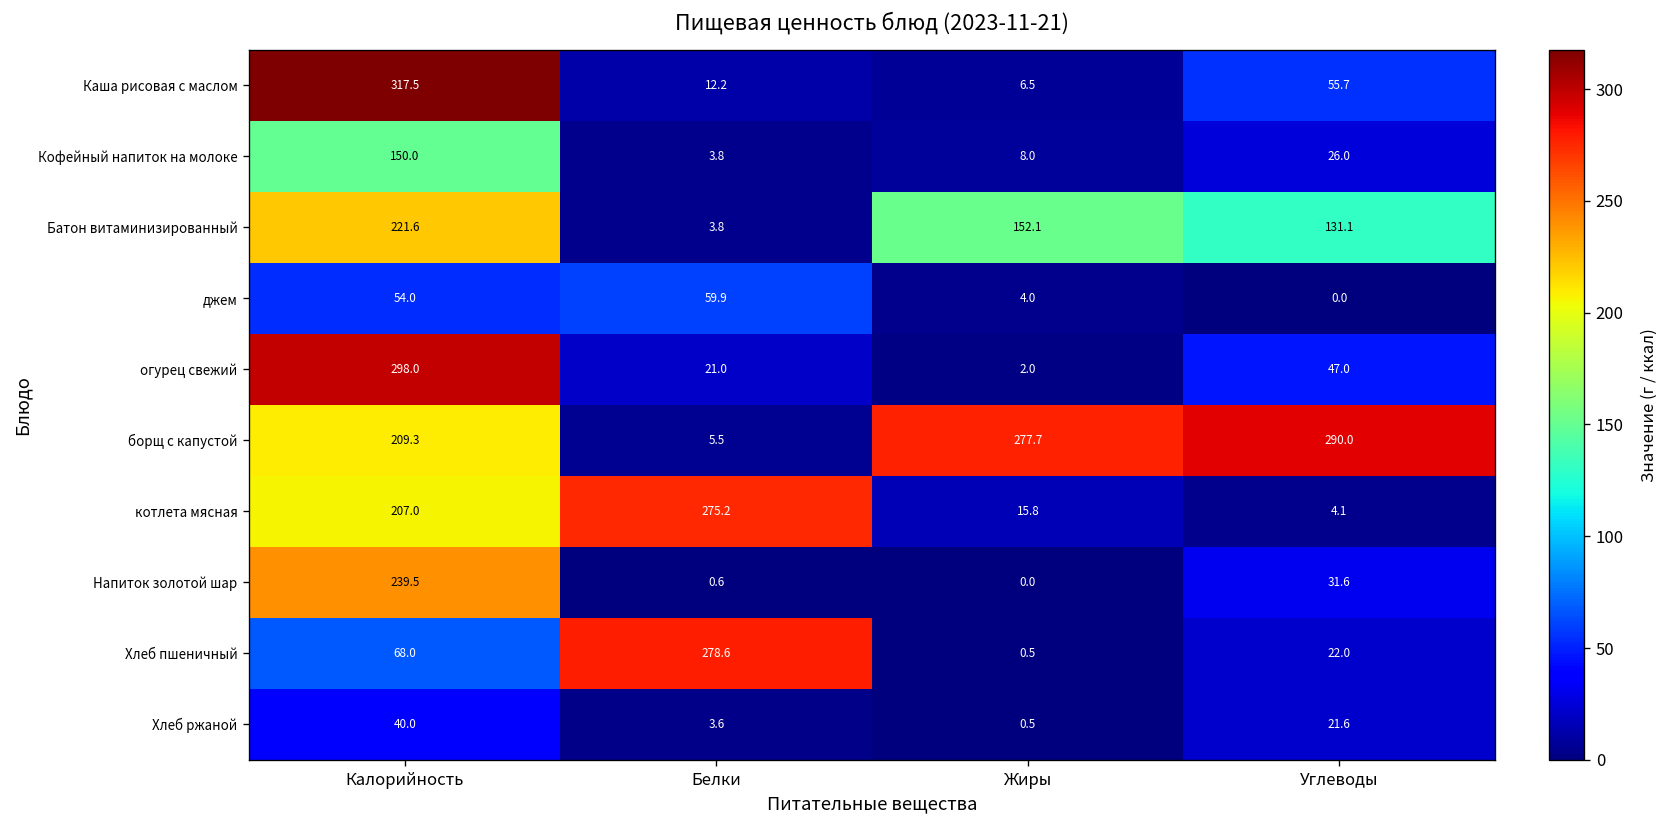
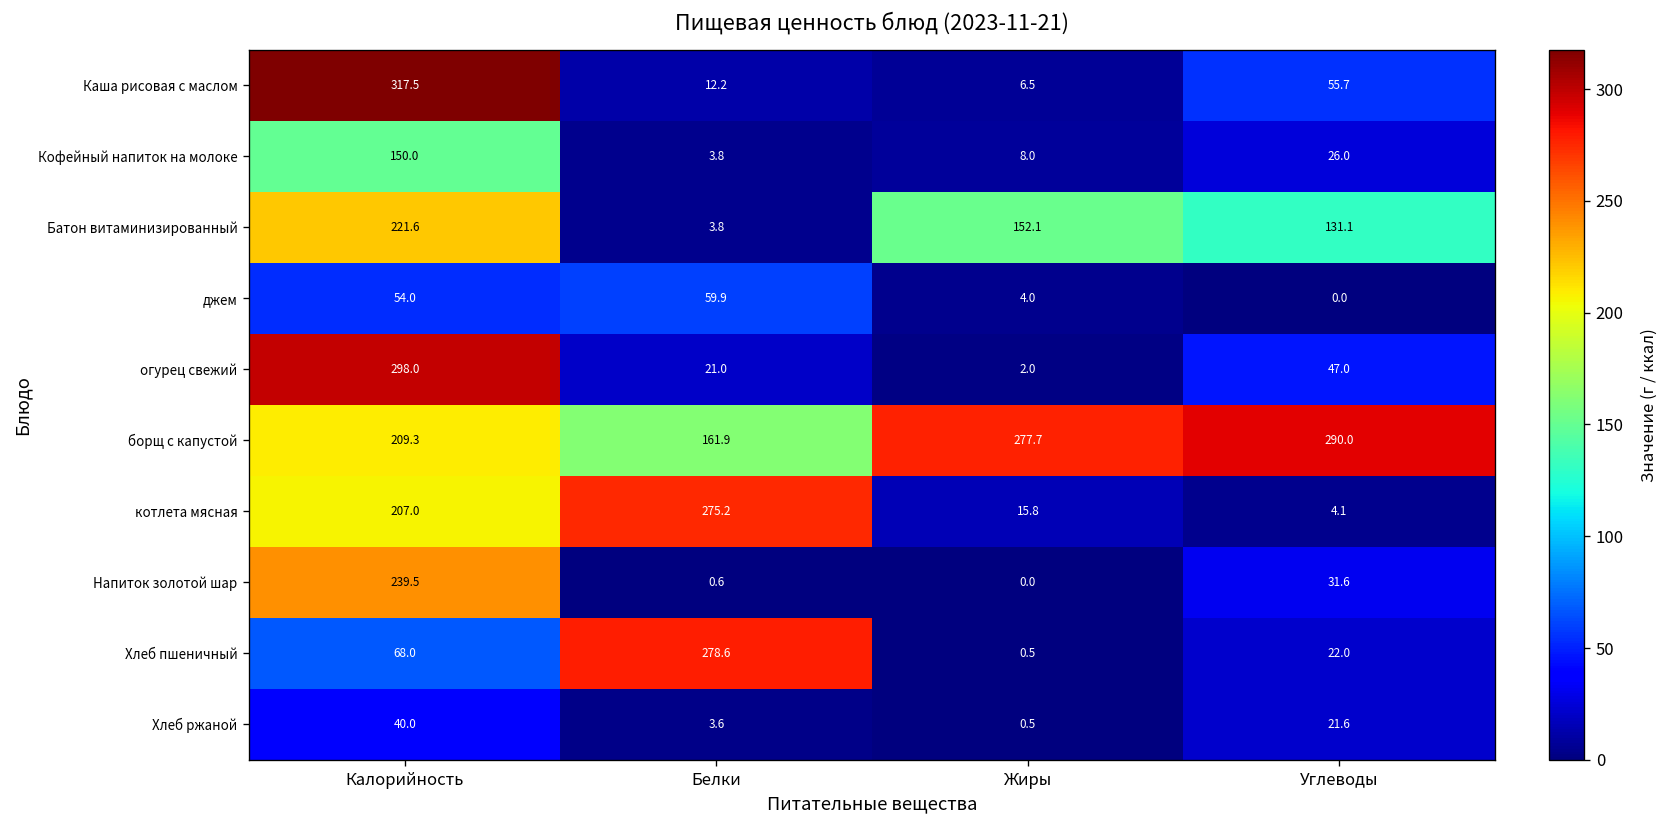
борщ с капустой, Белки: 5.5 -> 161.9
